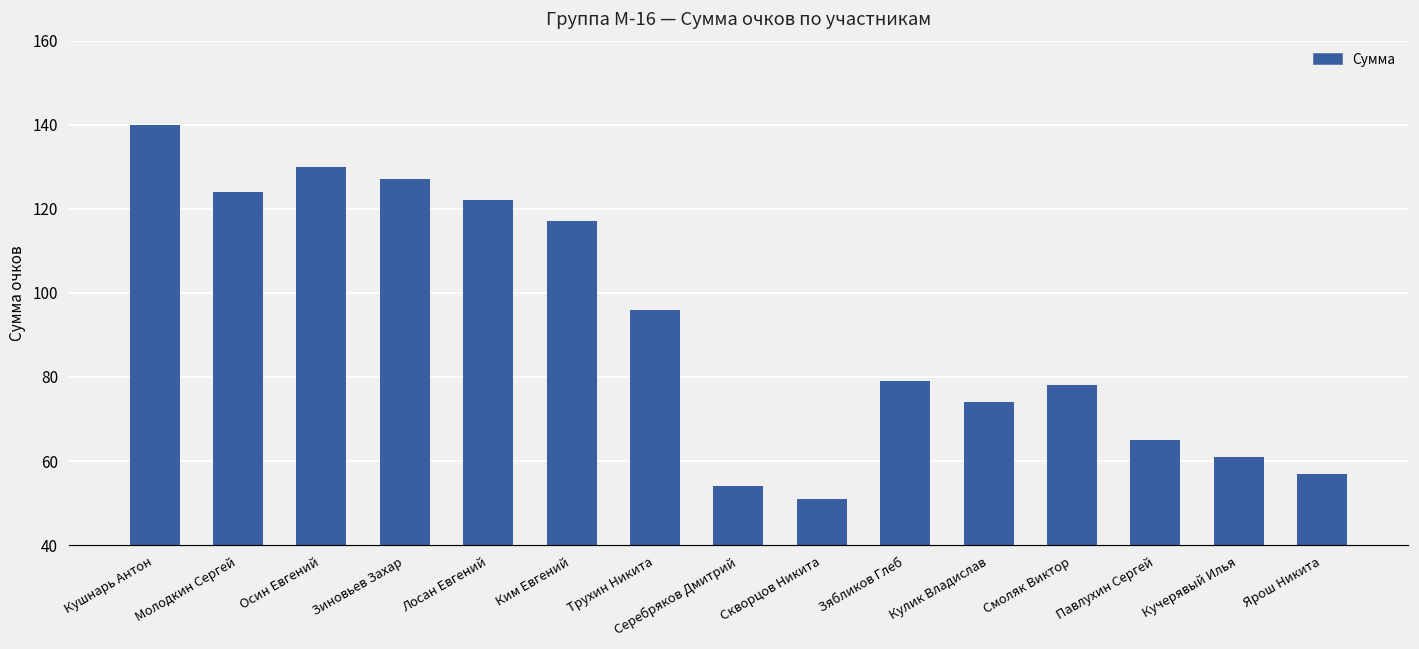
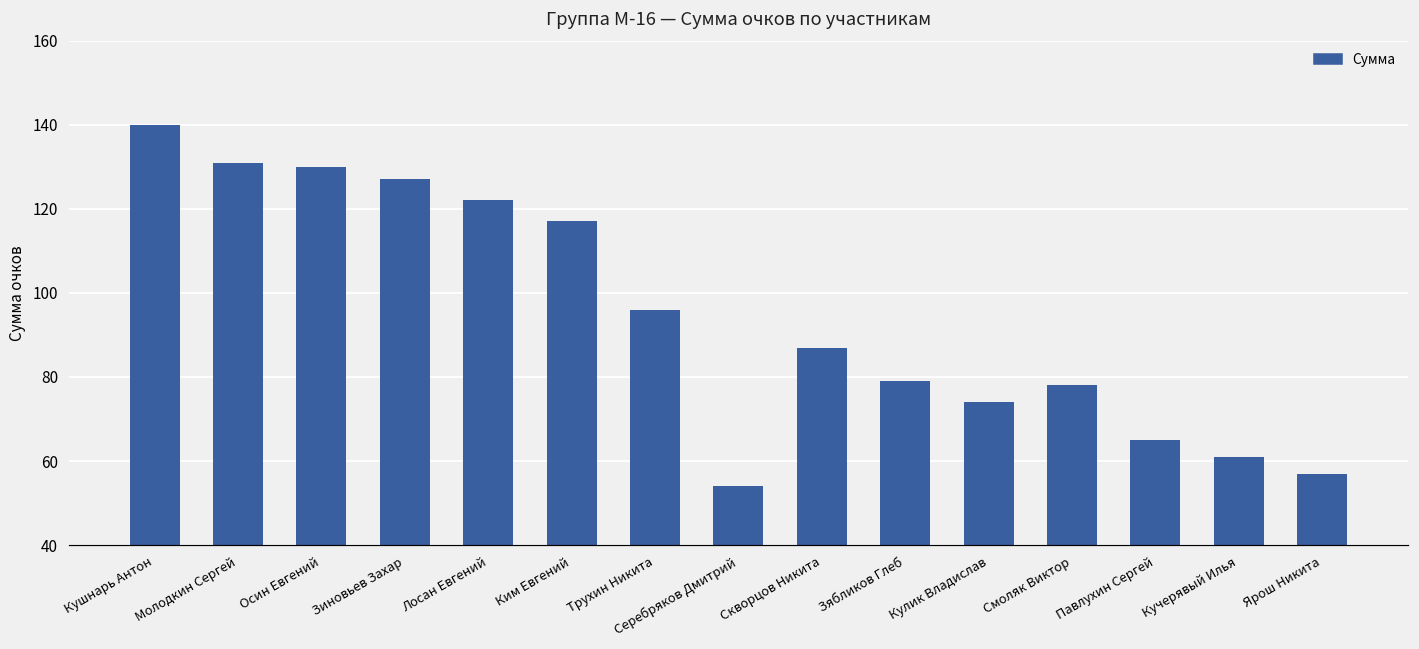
Молодкин Сергей: 124 -> 131
Скворцов Никита: 51 -> 87
